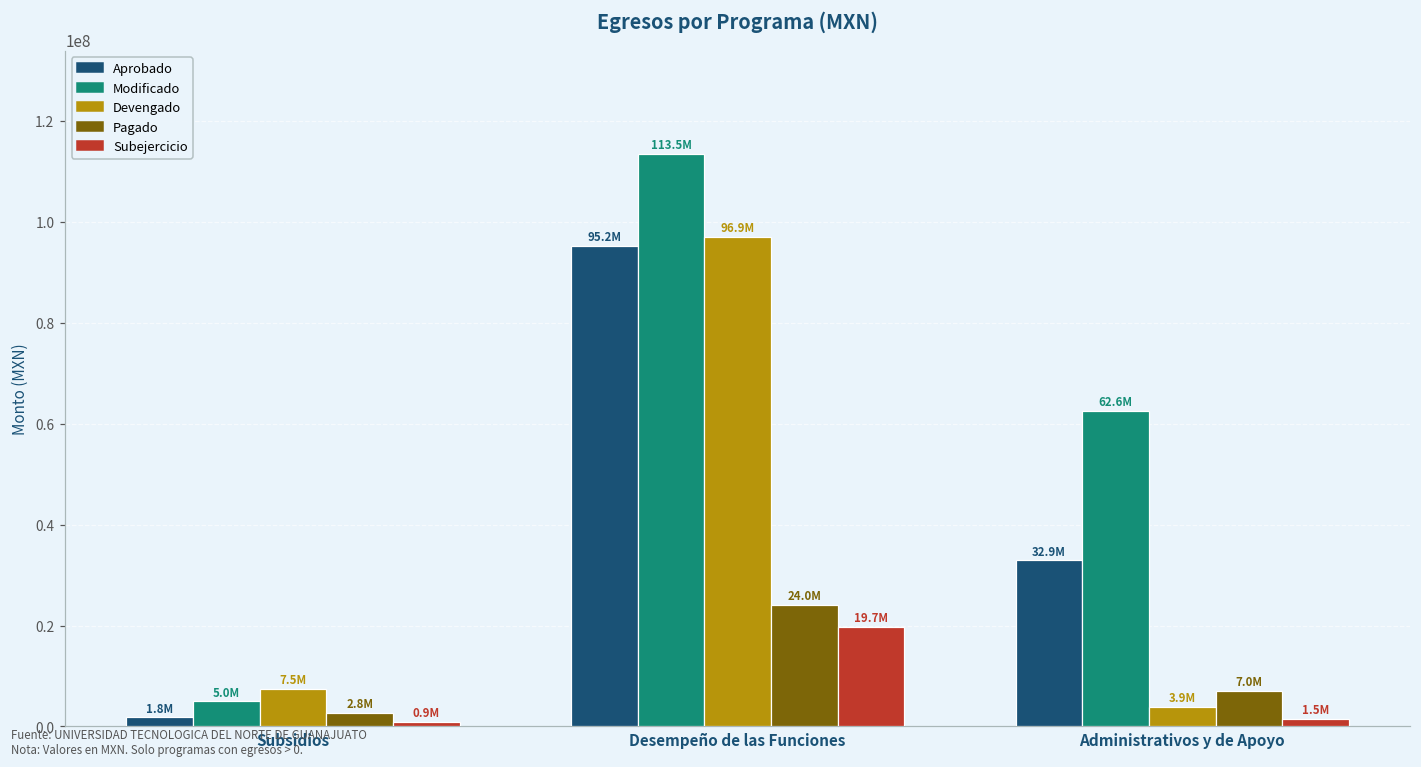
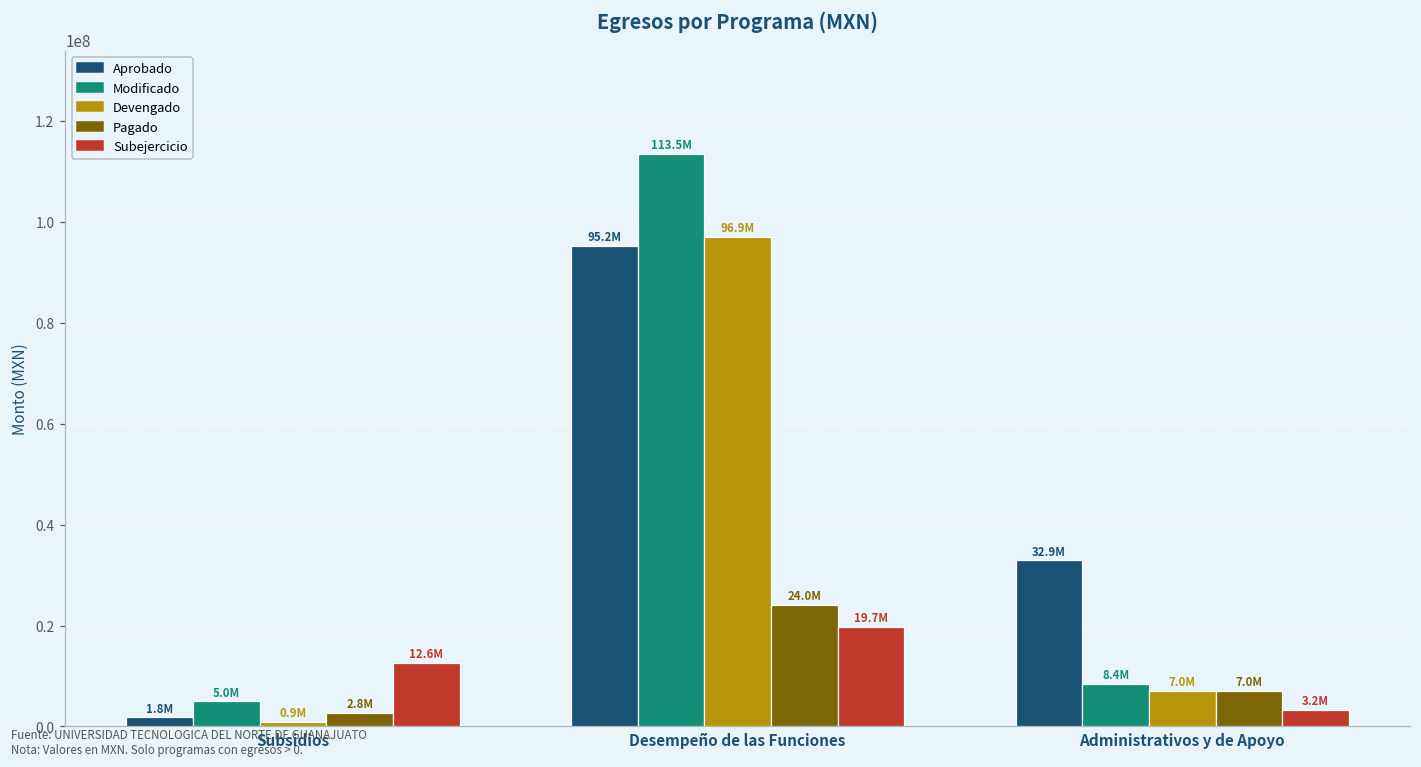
Devengado, Subsidios: 7.5M -> 0.9M
Subejercicio, Subsidios: 0.9M -> 12.6M
Modificado, Administrativos y de Apoyo: 62.6M -> 8.4M
Devengado, Administrativos y de Apoyo: 3.9M -> 7.0M
Subejercicio, Administrativos y de Apoyo: 1.5M -> 3.2M
